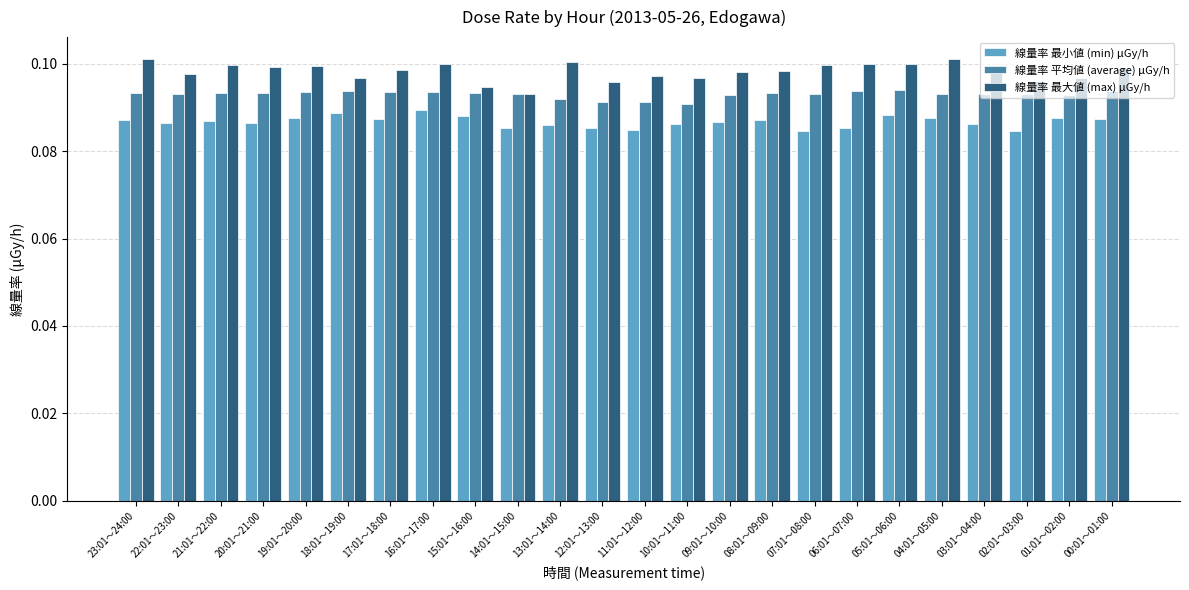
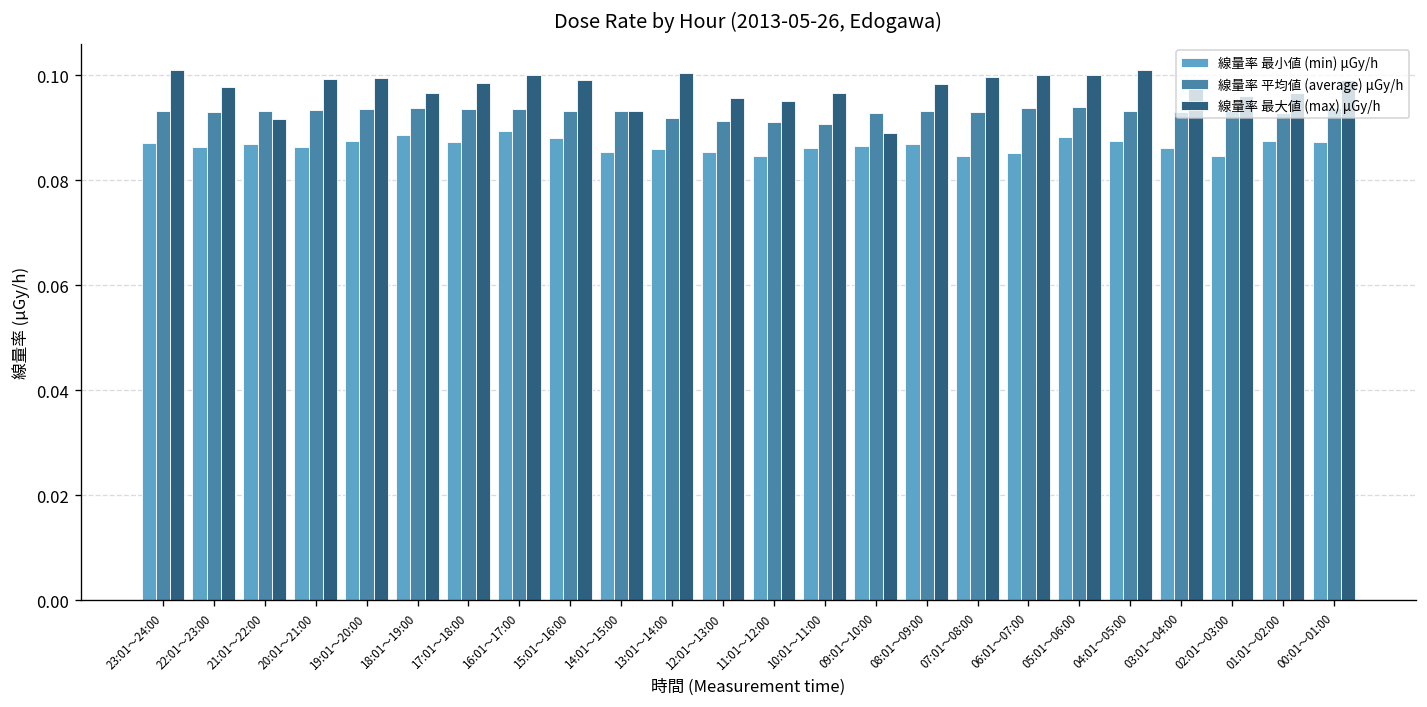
線量率 最大値 (max) μGy/h, 21:01～22:00: 0.100 -> 0.092
線量率 最大値 (max) μGy/h, 15:01～16:00: 0.095 -> 0.099
線量率 最大値 (max) μGy/h, 11:01～12:00: 0.097 -> 0.095
線量率 最大値 (max) μGy/h, 09:01～10:00: 0.098 -> 0.089
